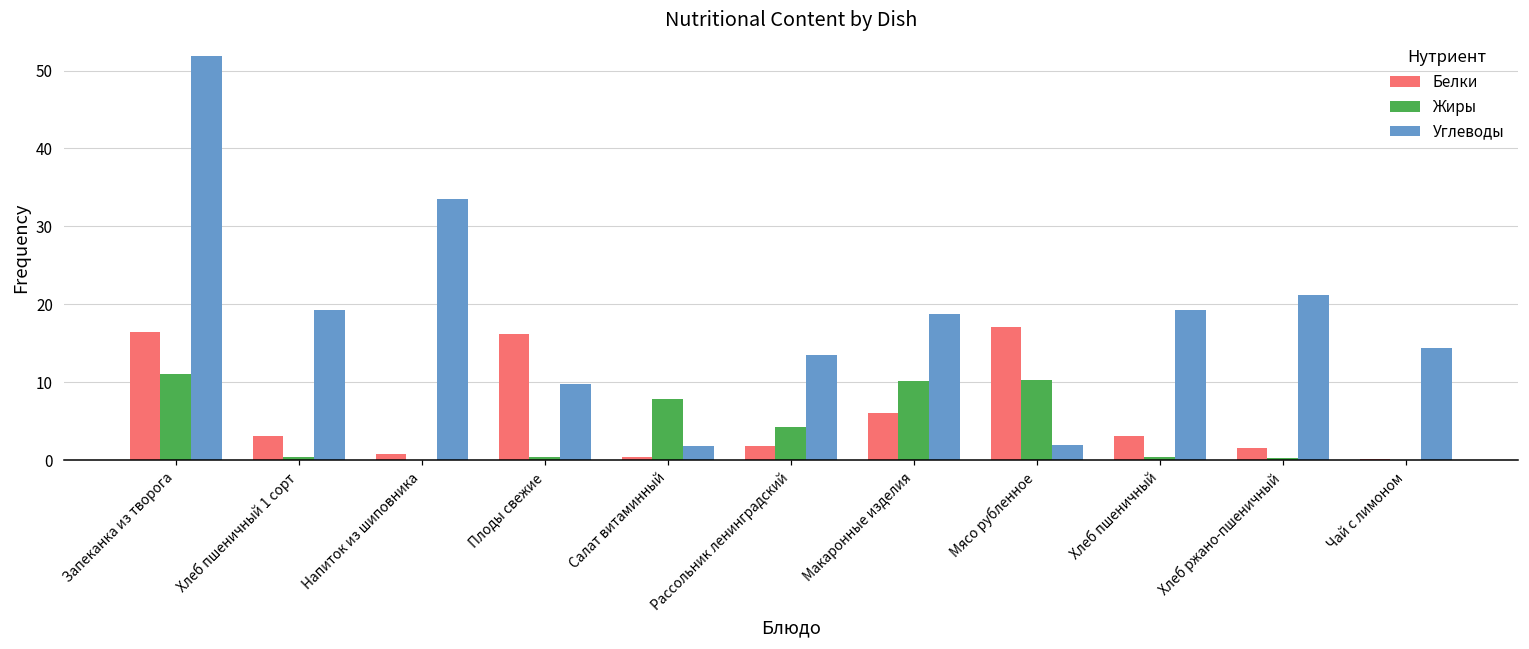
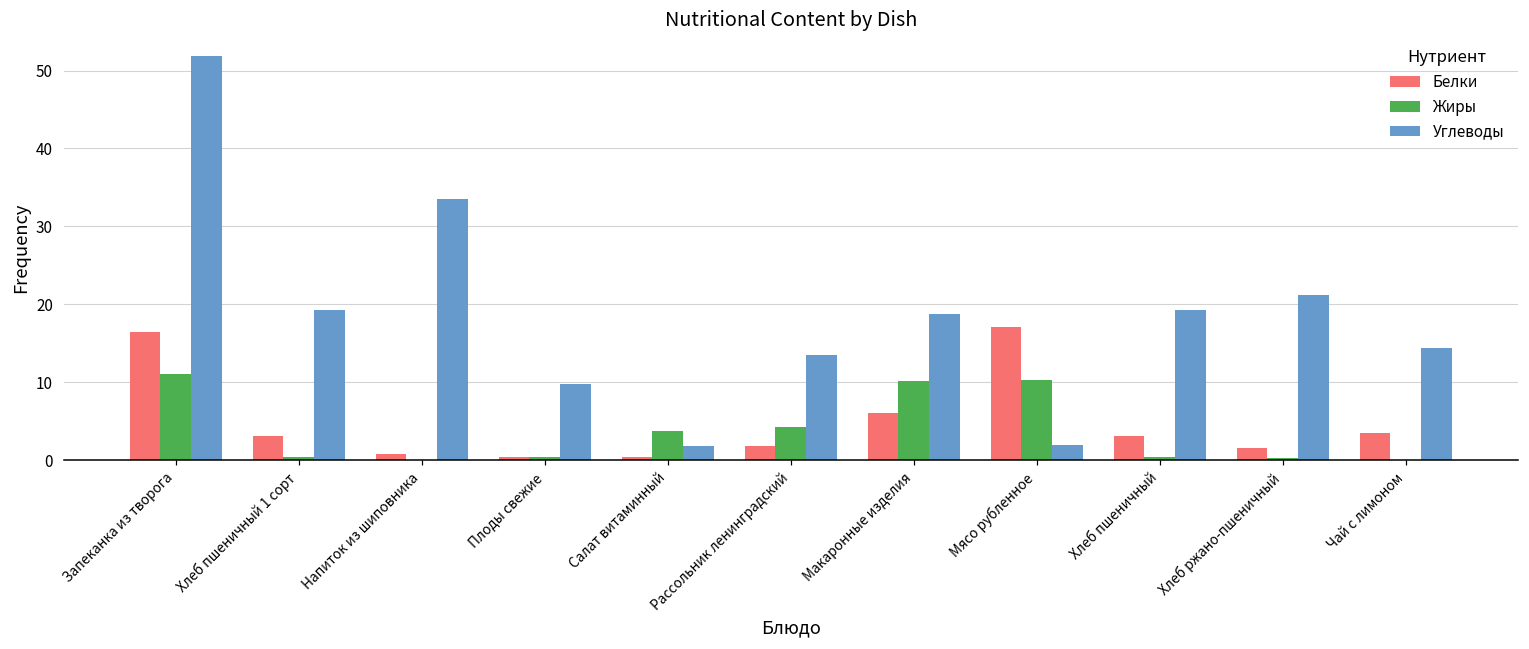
Белки, Плоды свежие: 16 -> 0
Жиры, Салат витаминный: 8 -> 4
Белки, Чай с лимоном: 0 -> 4
